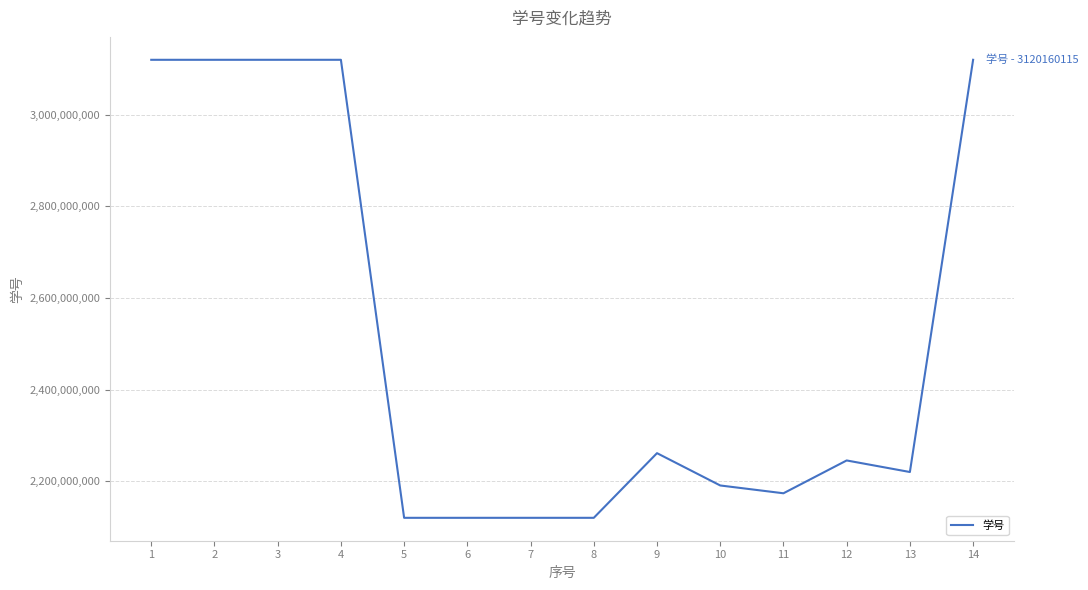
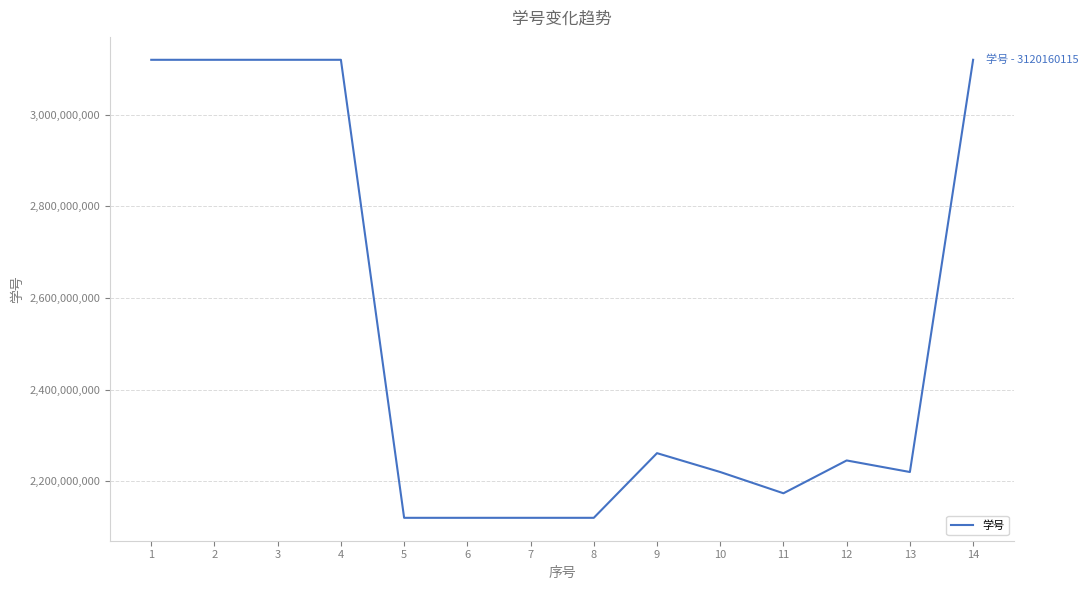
10: 2,190,000,000 -> 2,220,000,000
